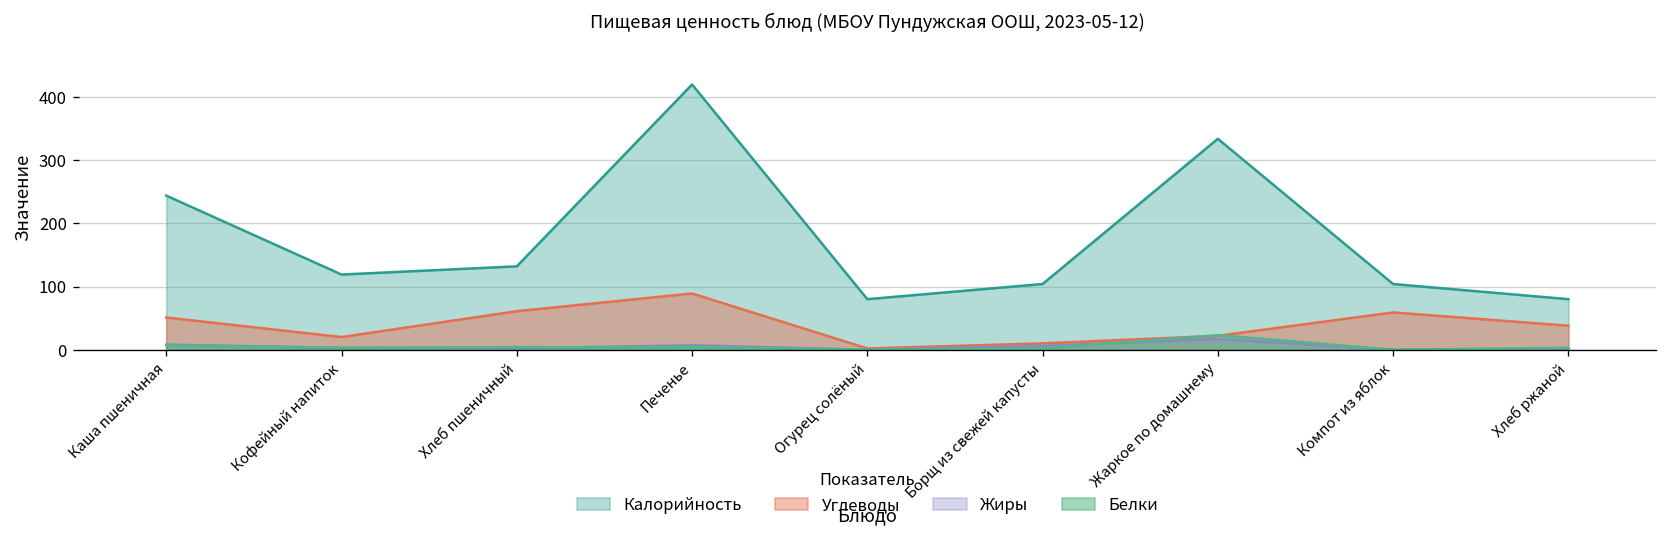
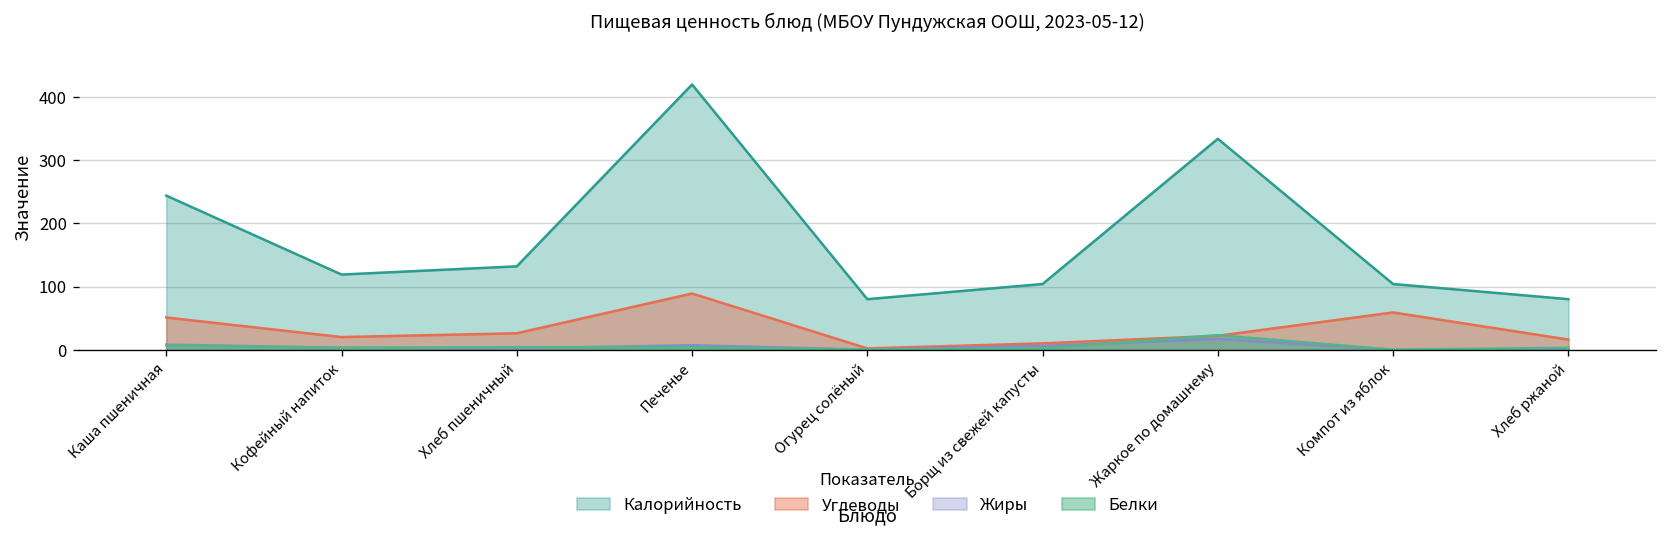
Углеводы, Хлеб пшеничный: 60 -> 30
Углеводы, Хлеб ржаной: 40 -> 20
